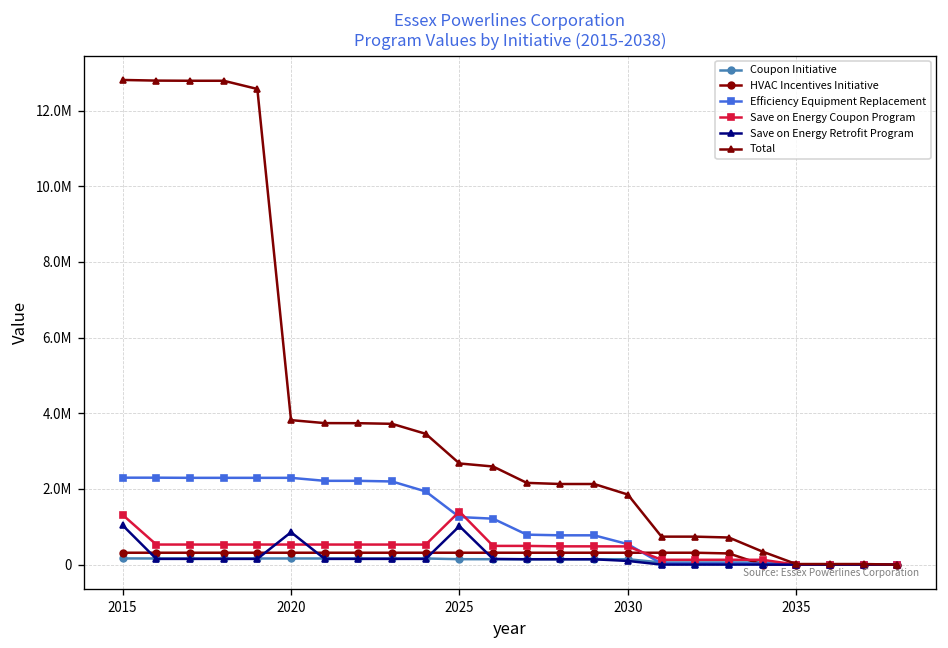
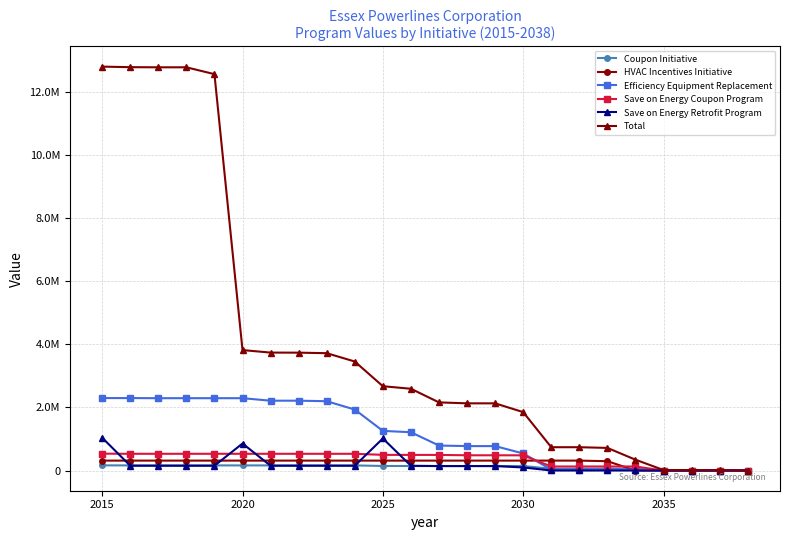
Save on Energy Coupon Program, 2015: 1300000 -> 500000
Save on Energy Coupon Program, 2025: 1400000 -> 500000
